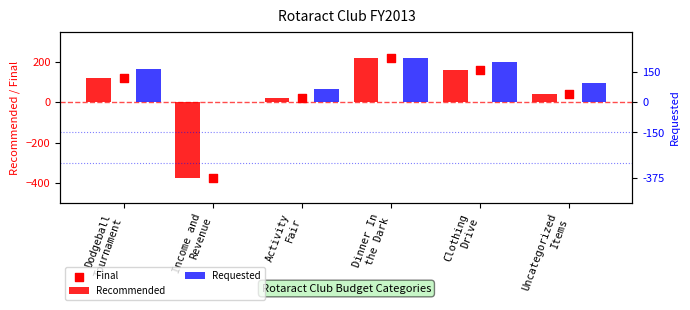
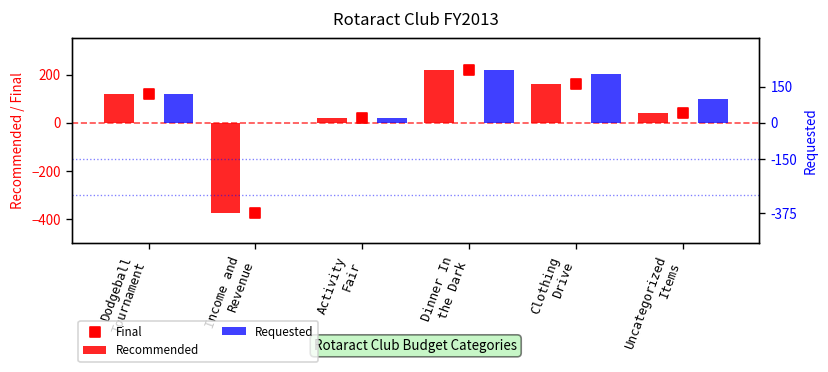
Requested, Dodgeball Tournament: 160 -> 120
Requested, Activity Fair: 70 -> 20
